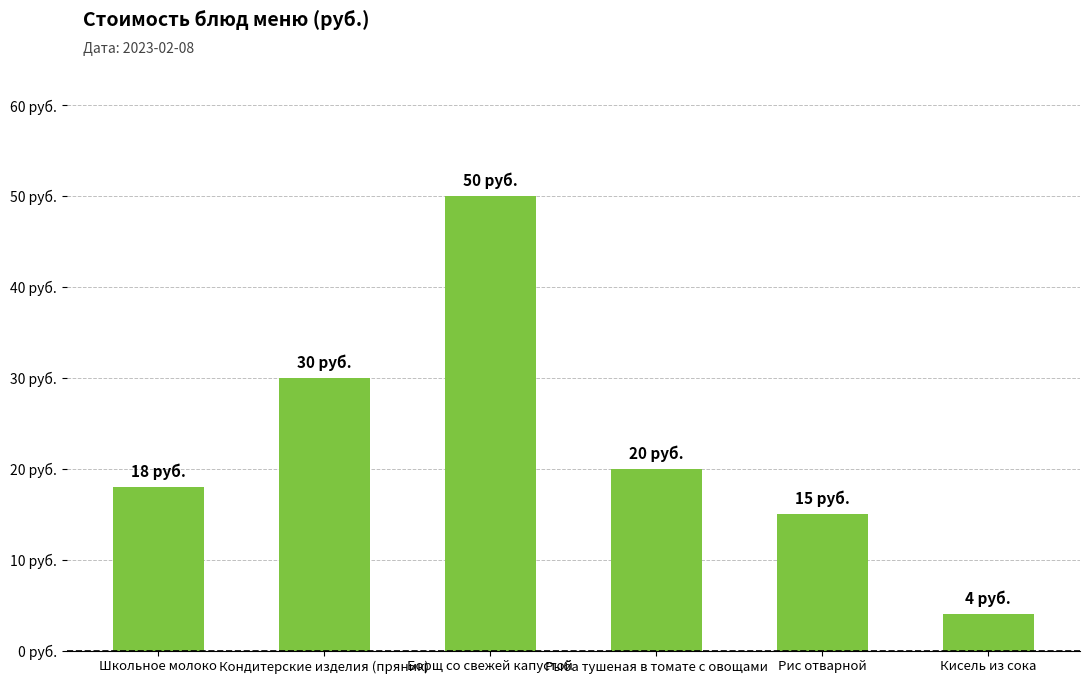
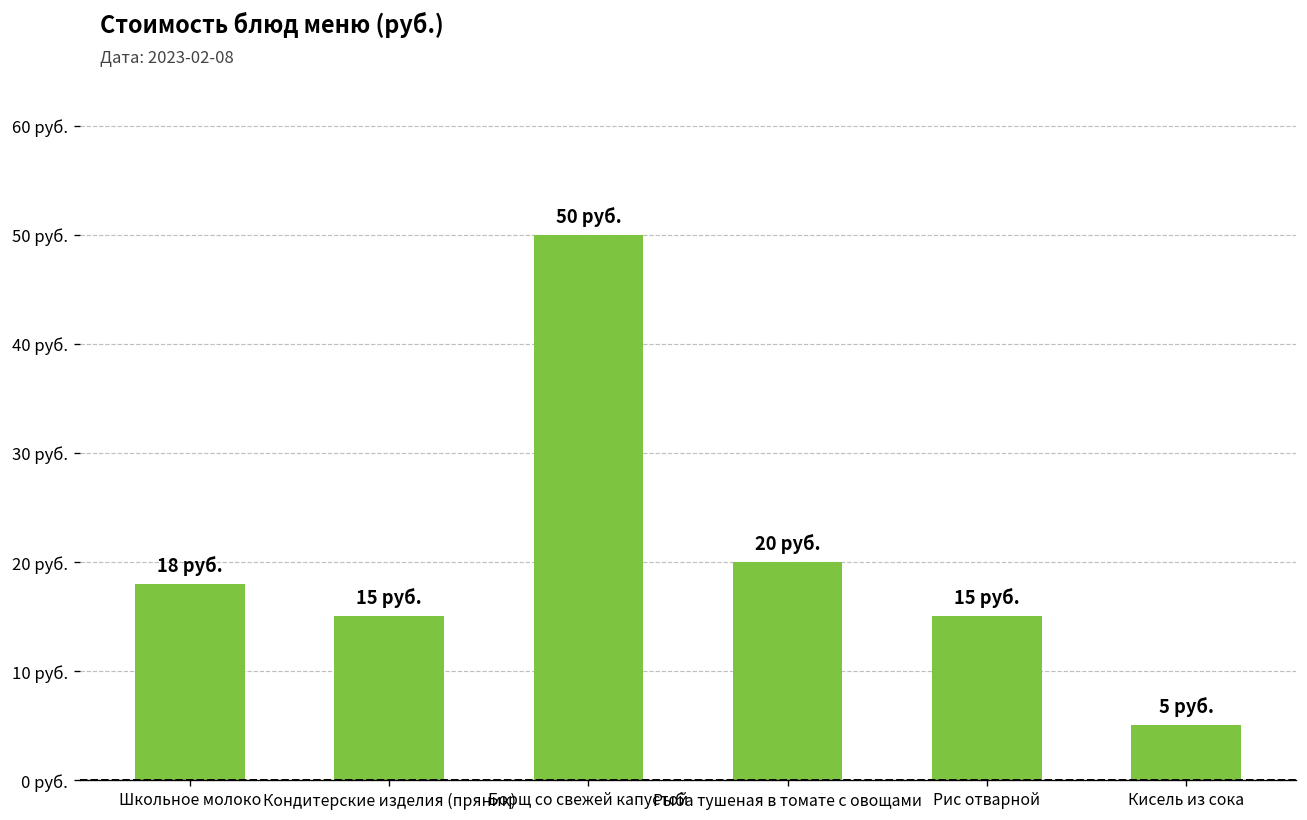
Кондитерские изделия (пряник): 30 -> 15
Кисель из сока: 4 -> 5
